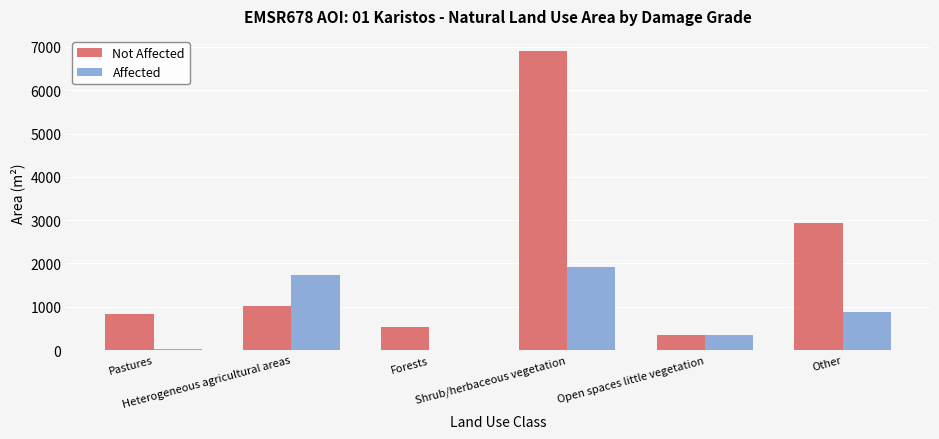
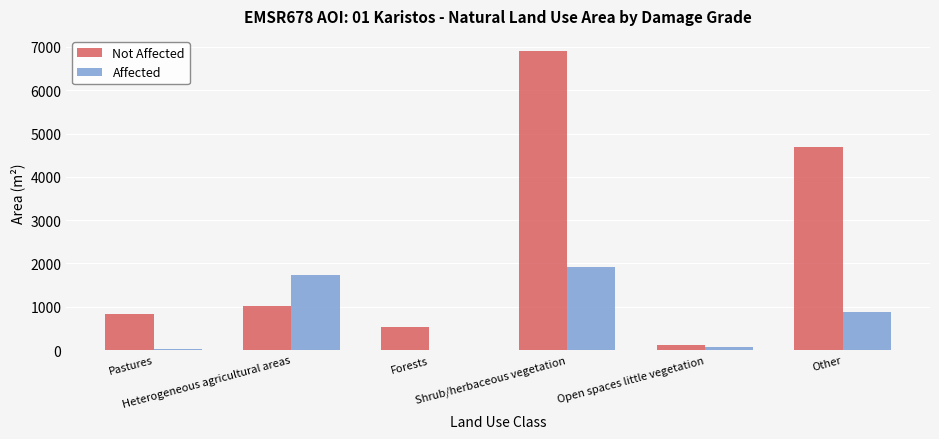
Not Affected, Open spaces little vegetation: 300 -> 100
Affected, Open spaces little vegetation: 300 -> 100
Not Affected, Other: 2900 -> 4700
